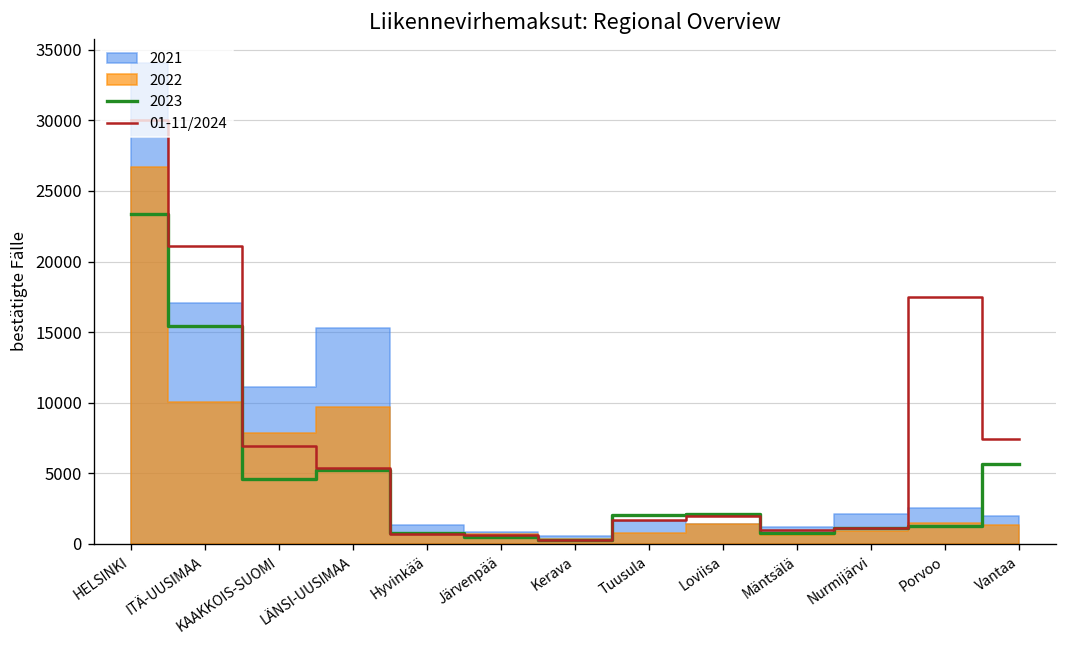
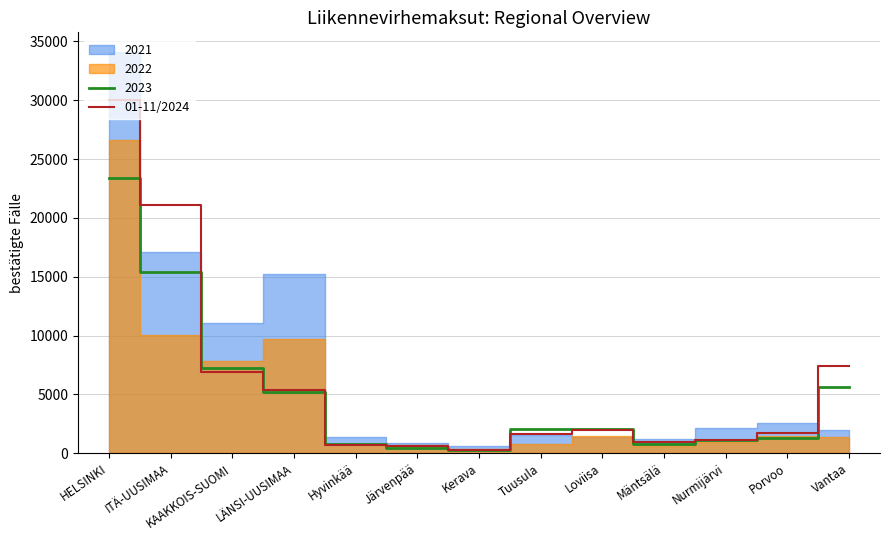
2023, KAAKKOIS-SUOMI: 4600 -> 7300
01-11/2024, Porvoo: 17500 -> 1700
